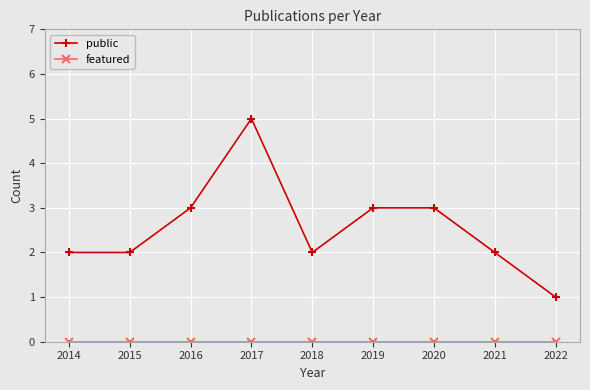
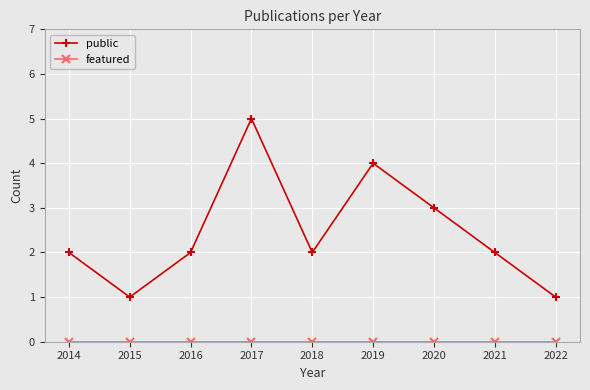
public, 2015: 2 -> 1
public, 2016: 3 -> 2
public, 2019: 3 -> 4
